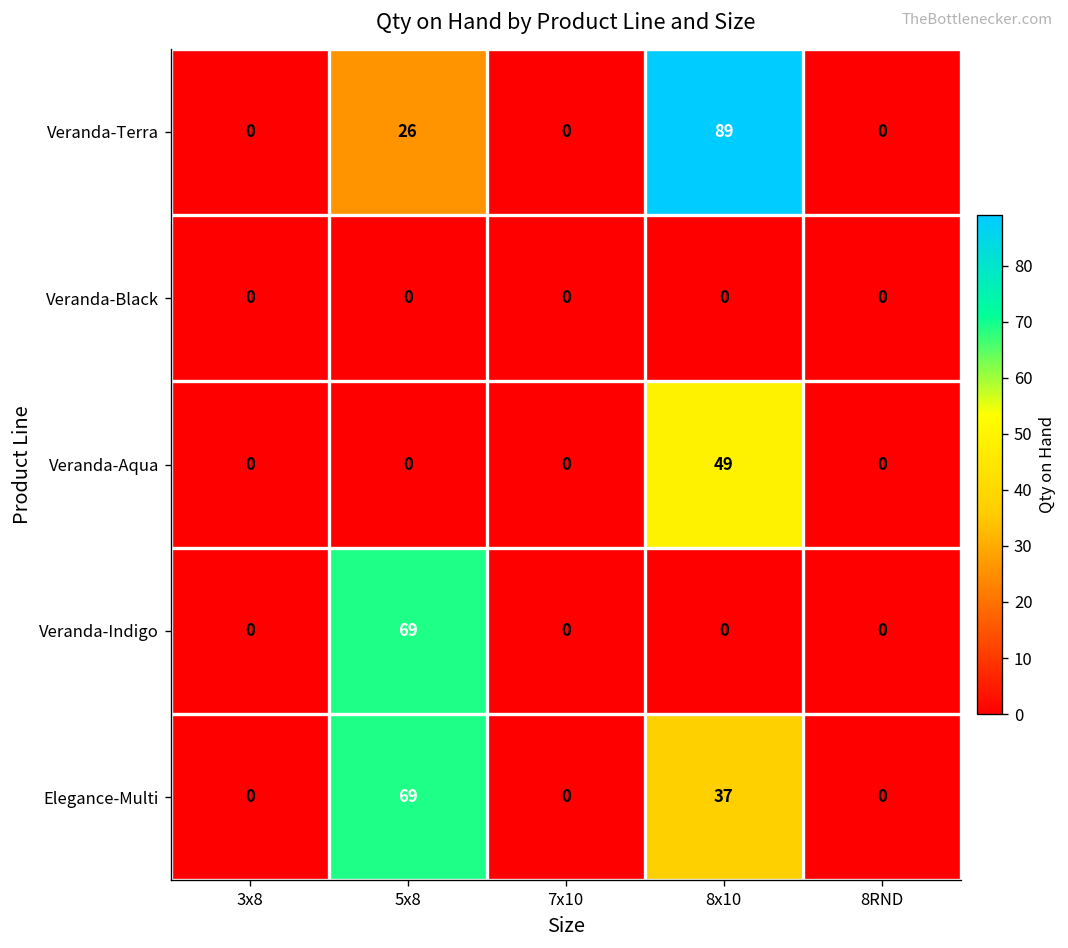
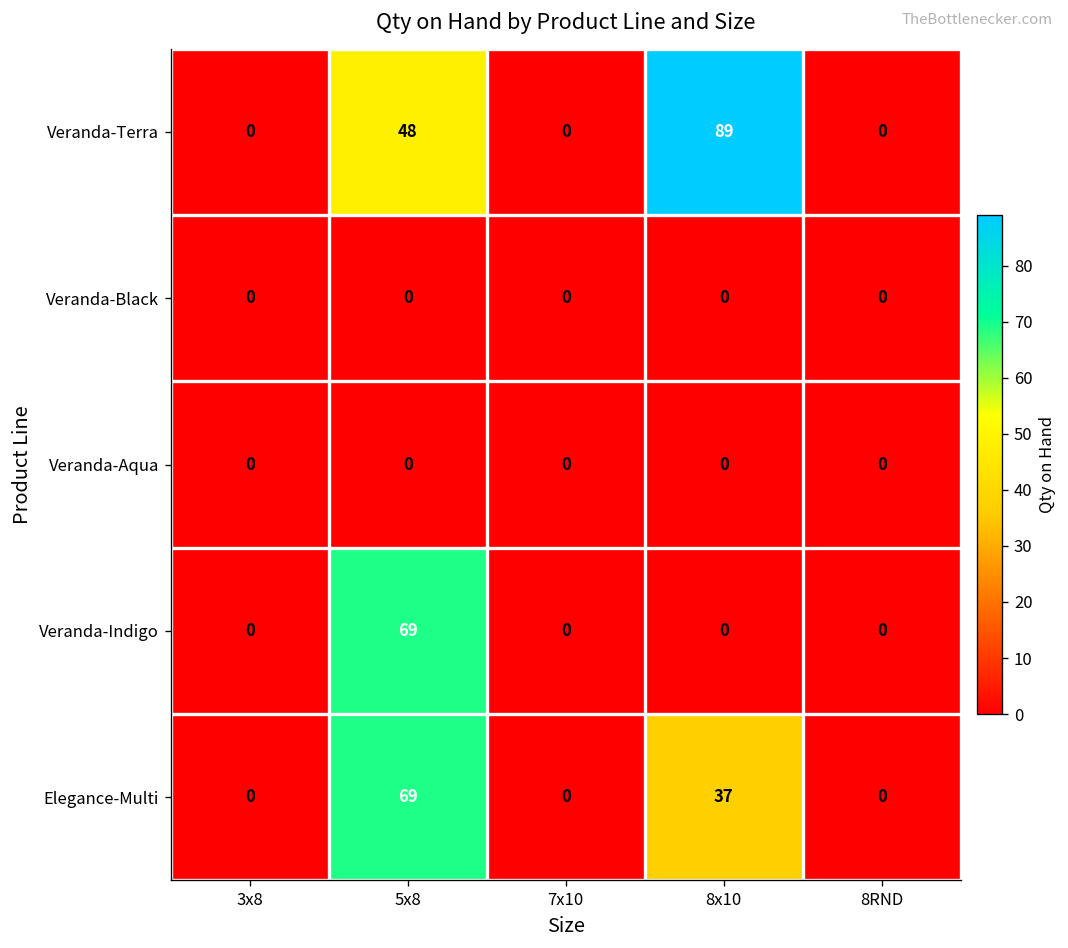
Veranda-Terra, 5x8: 26 -> 48
Veranda-Aqua, 8x10: 49 -> 0
